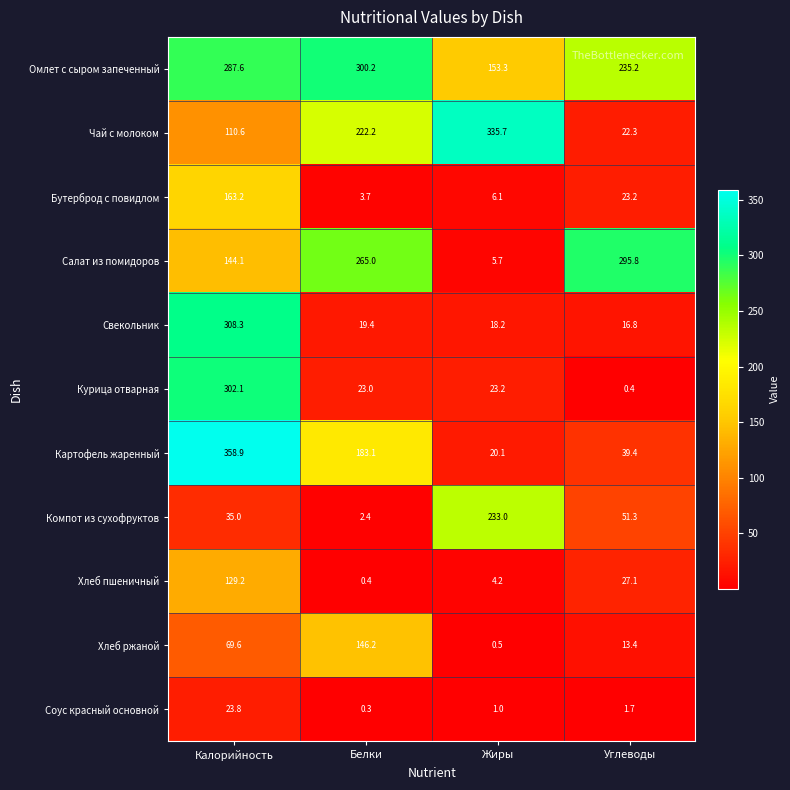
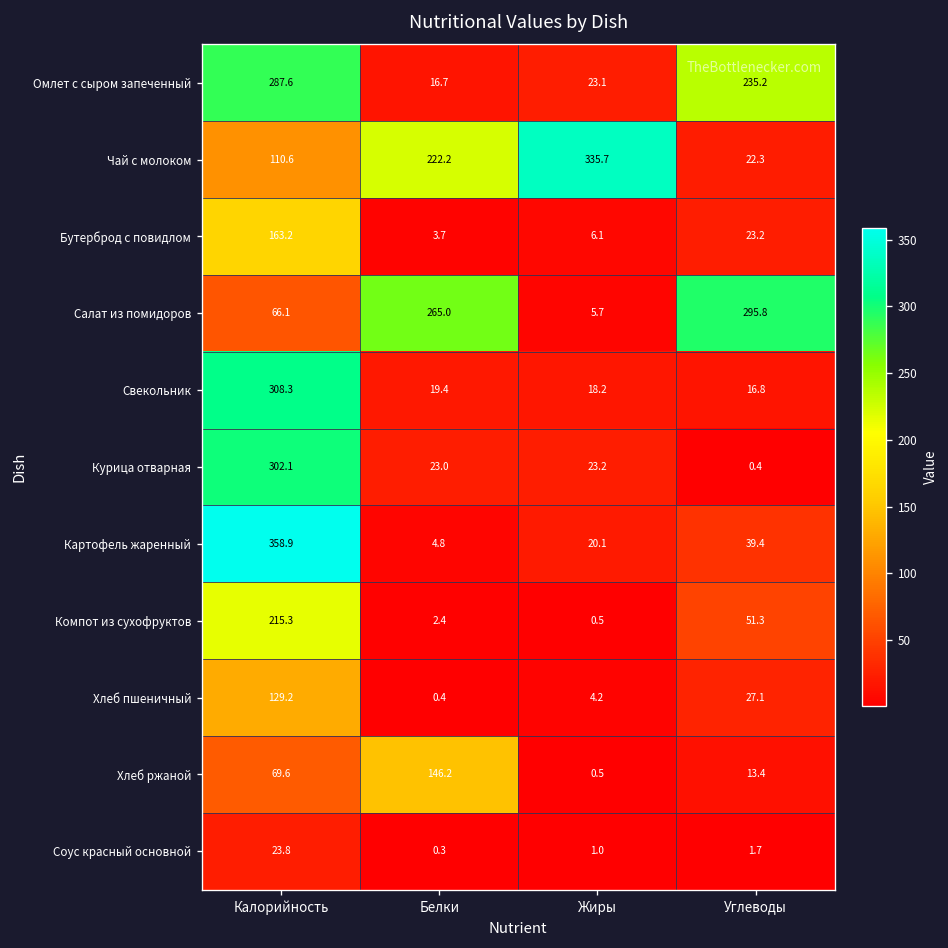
Омлет с сыром запеченный, Белки: 300.2 -> 16.7
Омлет с сыром запеченный, Жиры: 153.3 -> 23.1
Салат из помидоров, Калорийность: 144.1 -> 66.1
Картофель жаренный, Белки: 183.1 -> 4.8
Компот из сухофруктов, Калорийность: 35.0 -> 215.3
Компот из сухофруктов, Жиры: 233.0 -> 0.5
